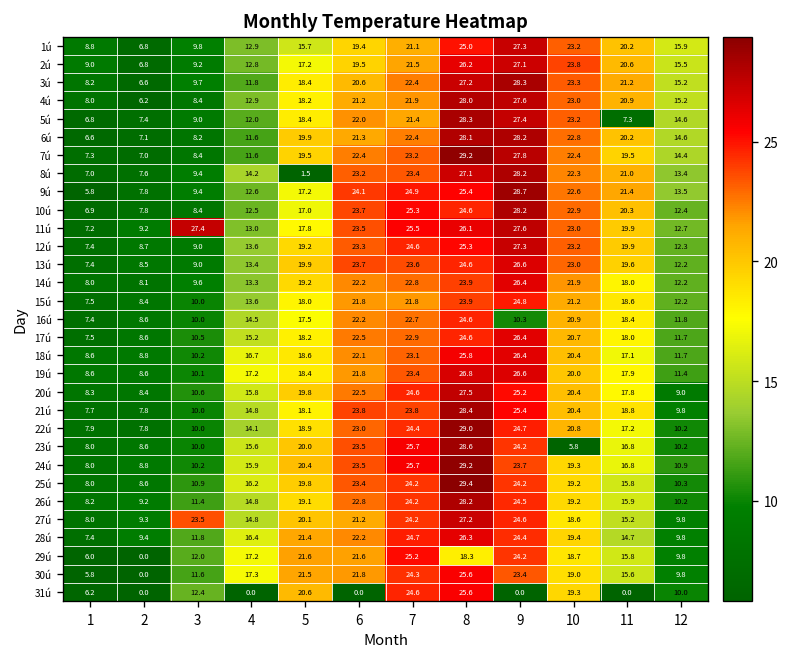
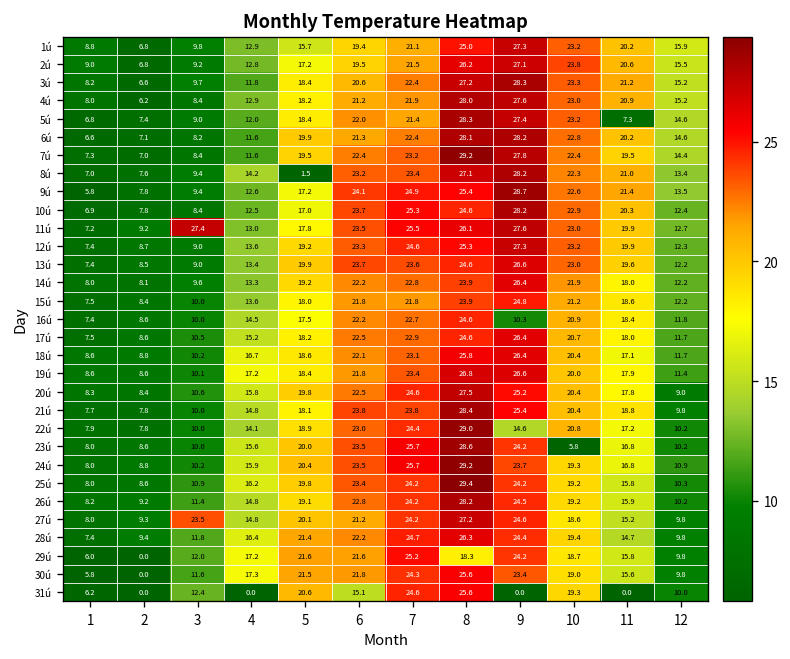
22ú, 9: 24.7 -> 14.6
31ú, 6: 0.0 -> 15.1
